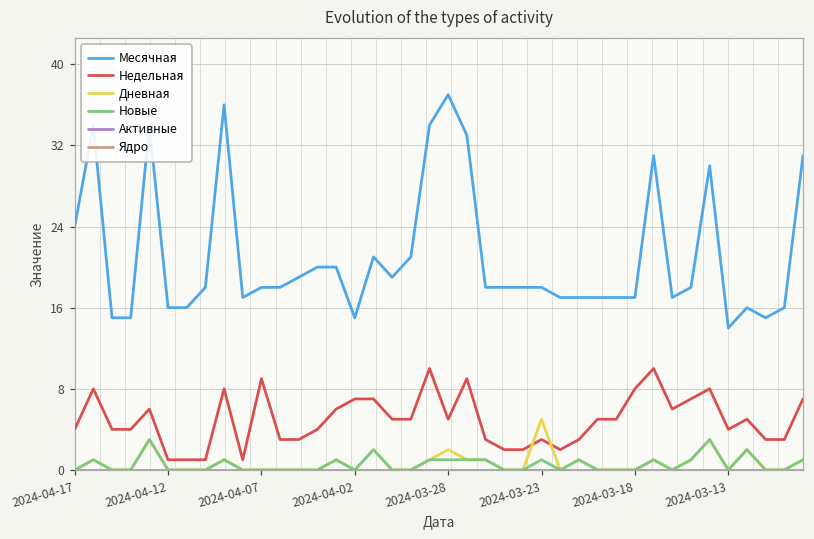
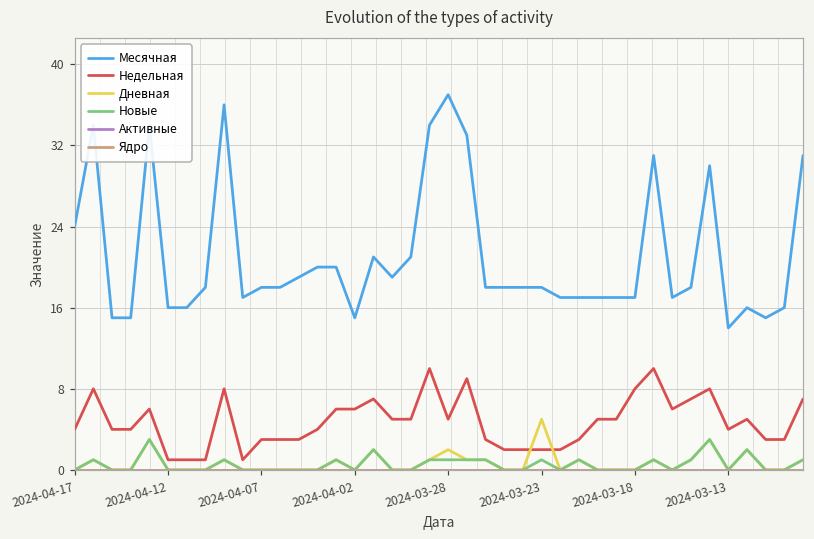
Недельная, 2024-04-07: 9 -> 3
Недельная, 2024-04-02: 7 -> 6
Недельная, 2024-03-23: 3 -> 2
